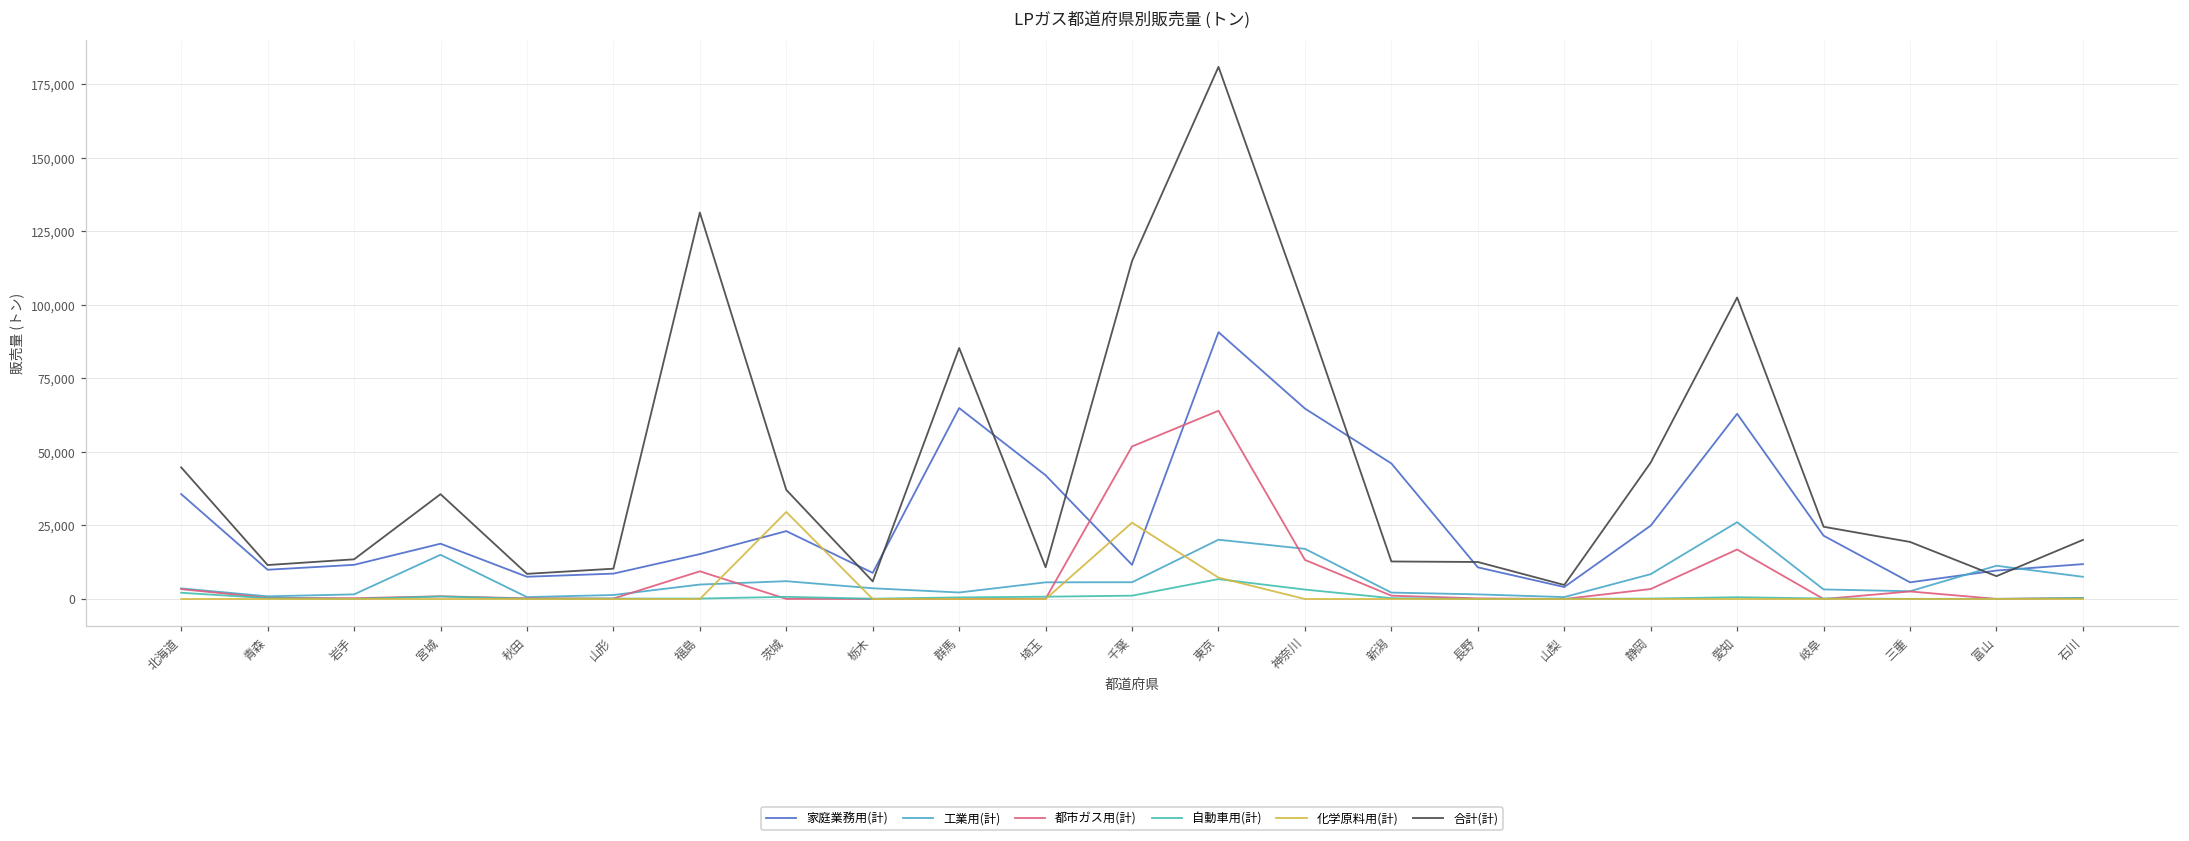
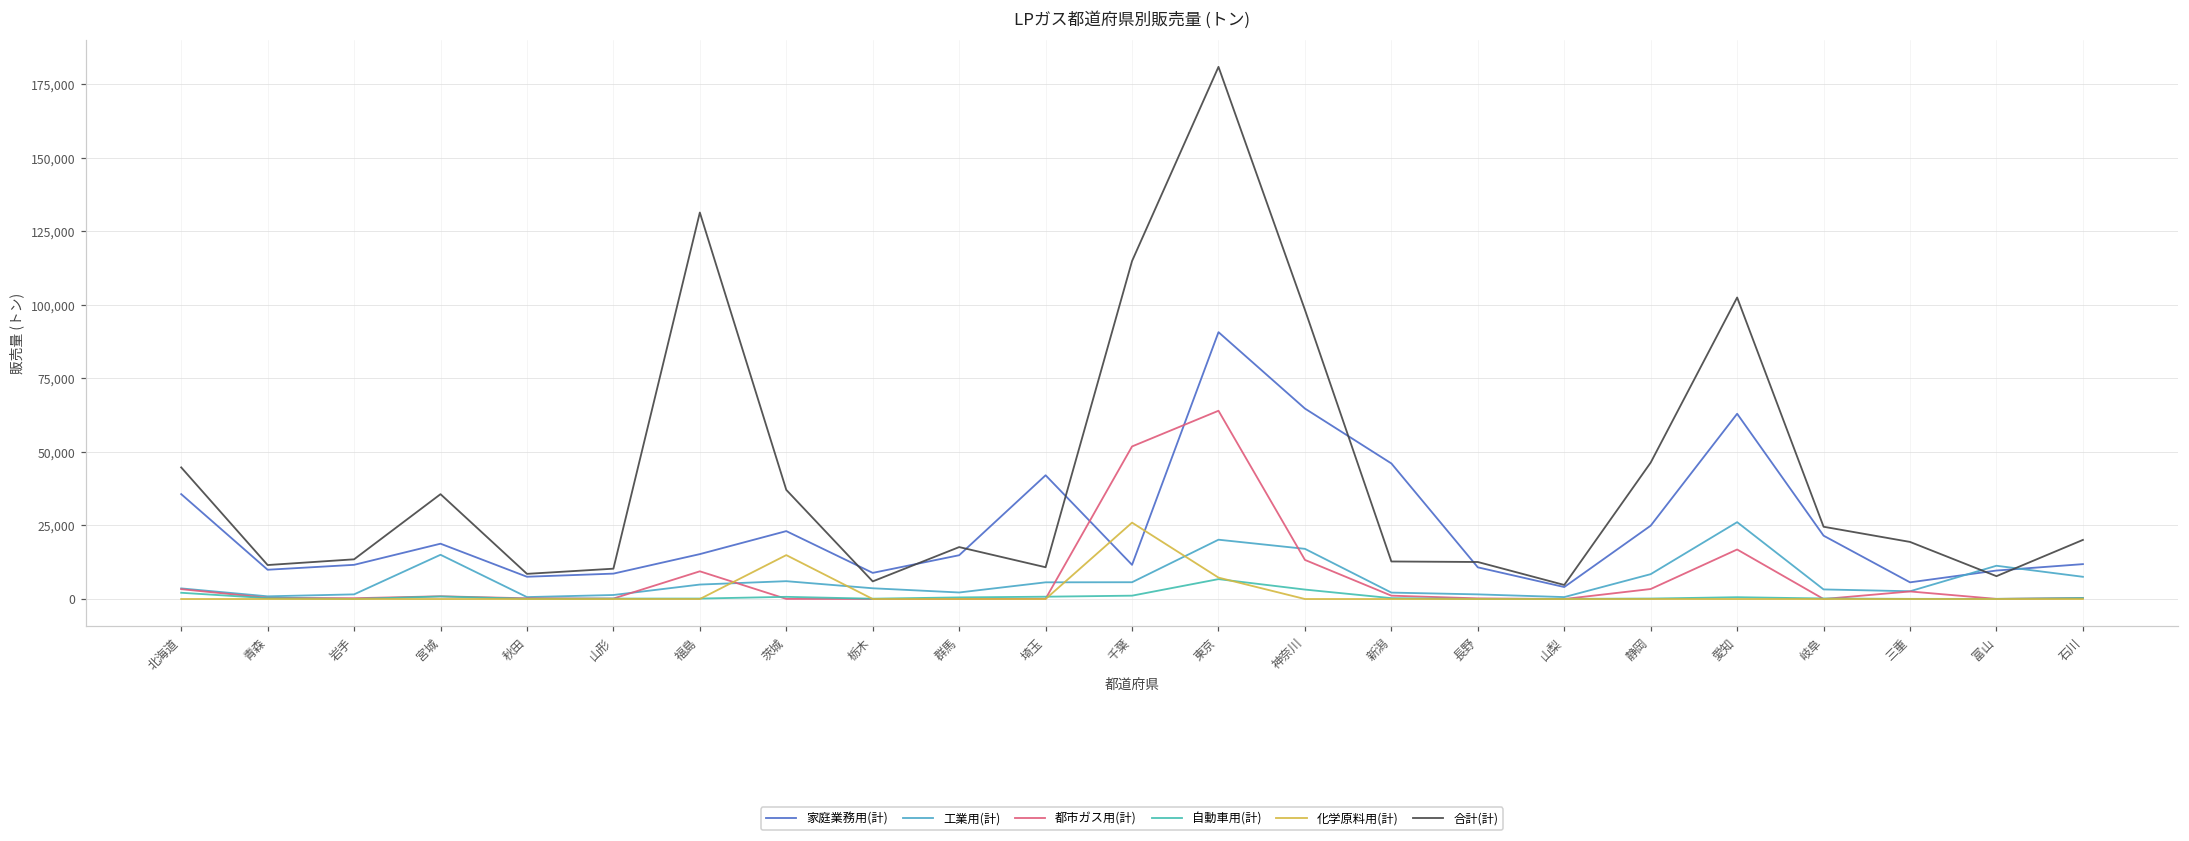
化学原料用(計), 茨城: 30,000 -> 15,000
家庭業務用(計), 群馬: 65,000 -> 15,000
合計(計), 群馬: 85,000 -> 18,000
